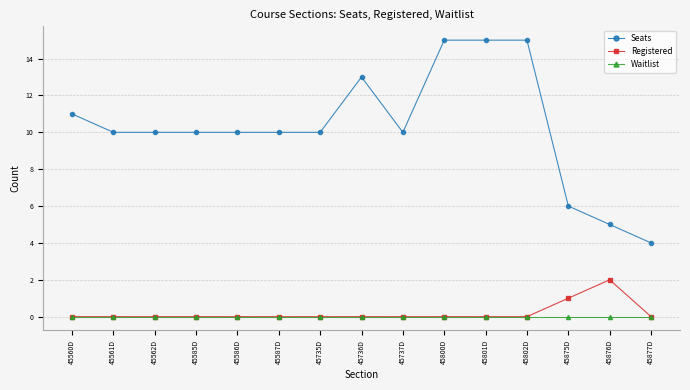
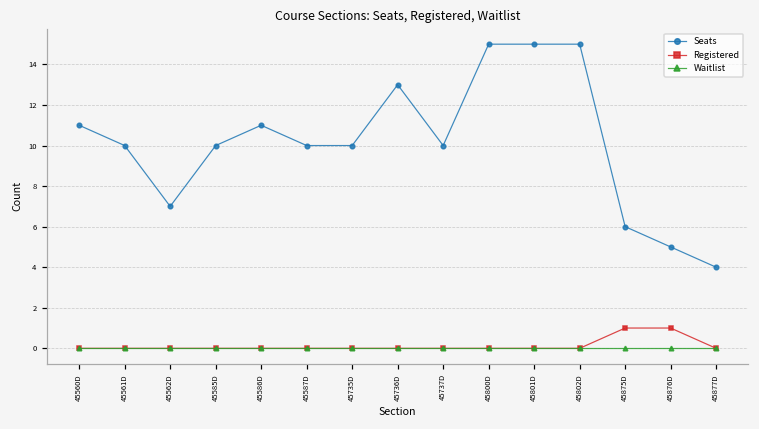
Seats, 45562D: 10 -> 7
Seats, 45586D: 10 -> 11
Registered, 45876D: 2 -> 1
